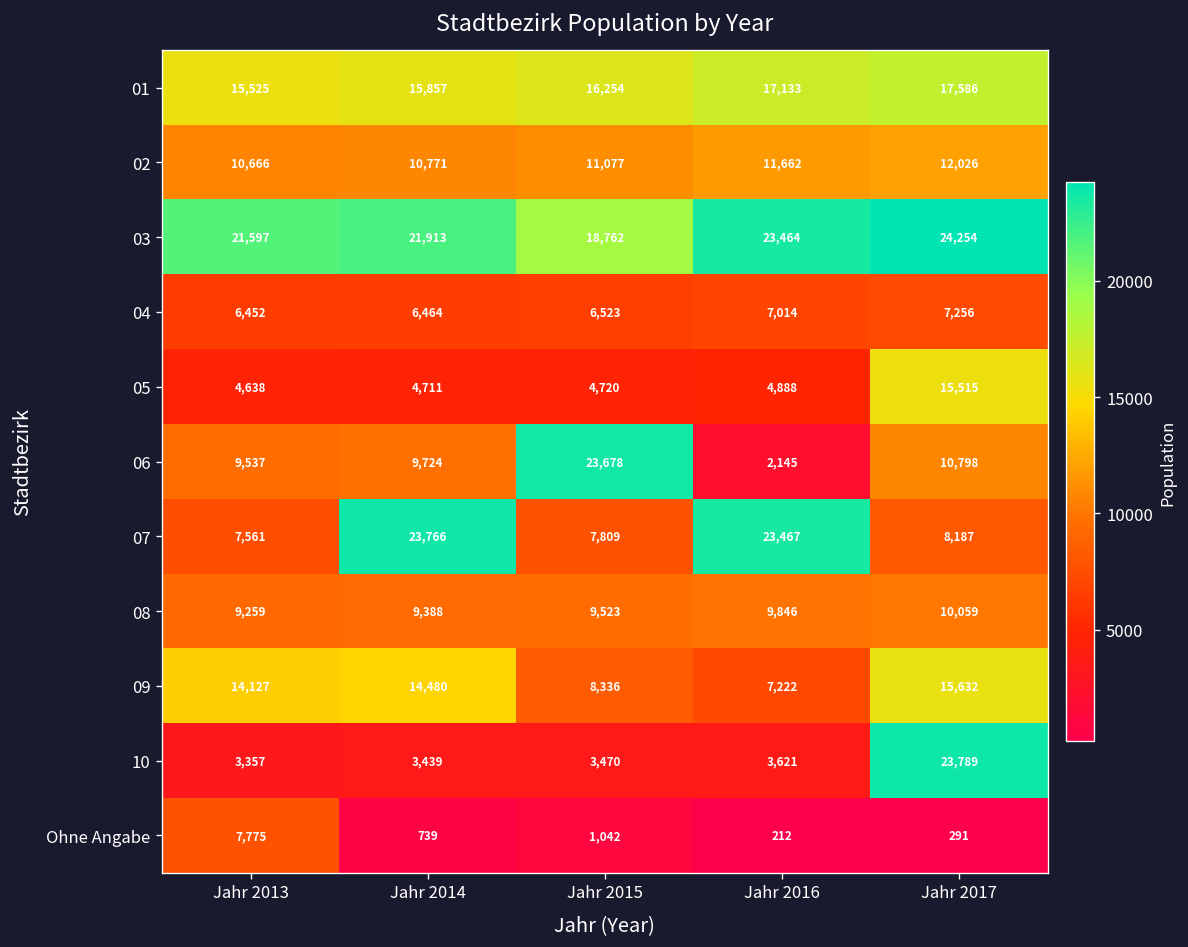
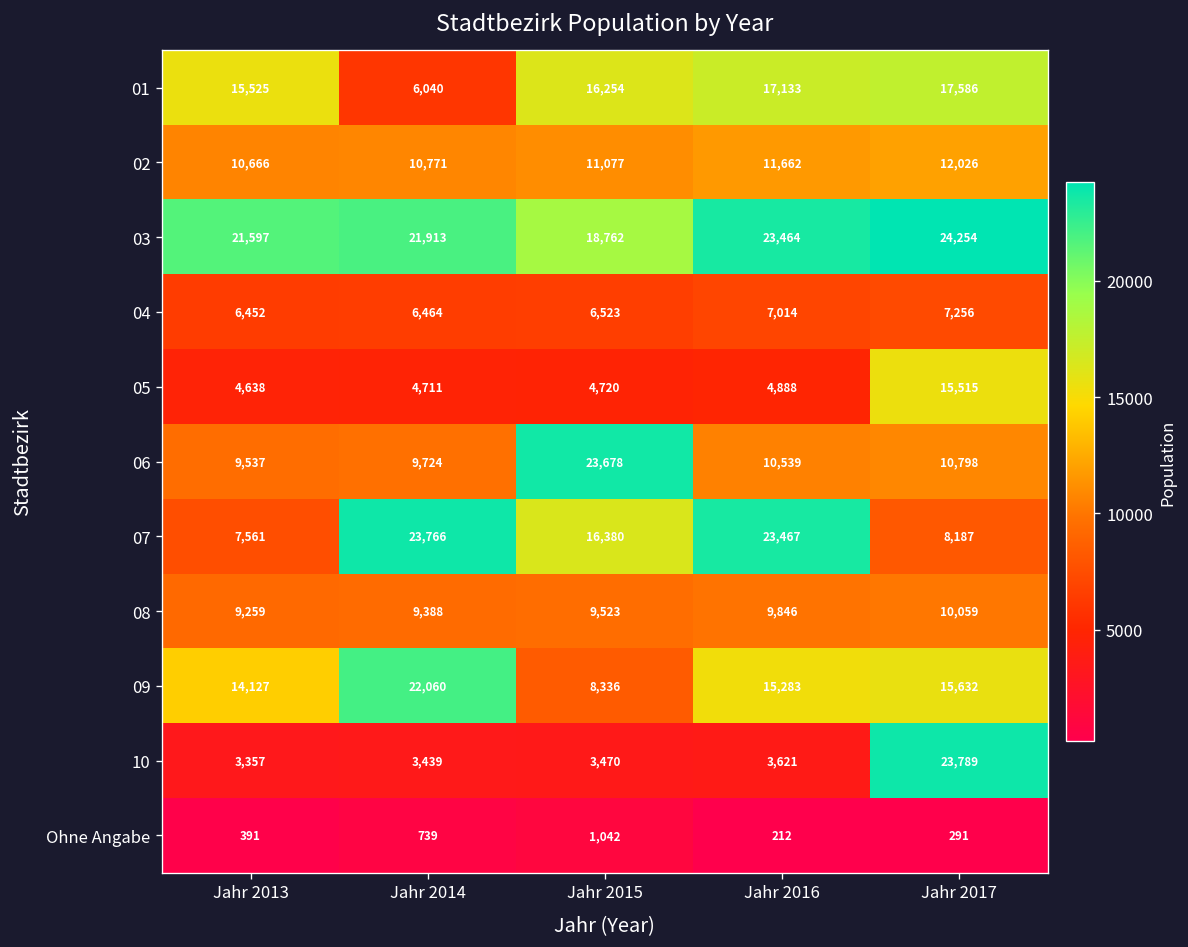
01, Jahr 2014: 15,857 -> 6,040
06, Jahr 2016: 2,145 -> 10,539
07, Jahr 2015: 7,809 -> 16,380
09, Jahr 2014: 14,480 -> 22,060
09, Jahr 2016: 7,222 -> 15,283
Ohne Angabe, Jahr 2013: 7,775 -> 391
